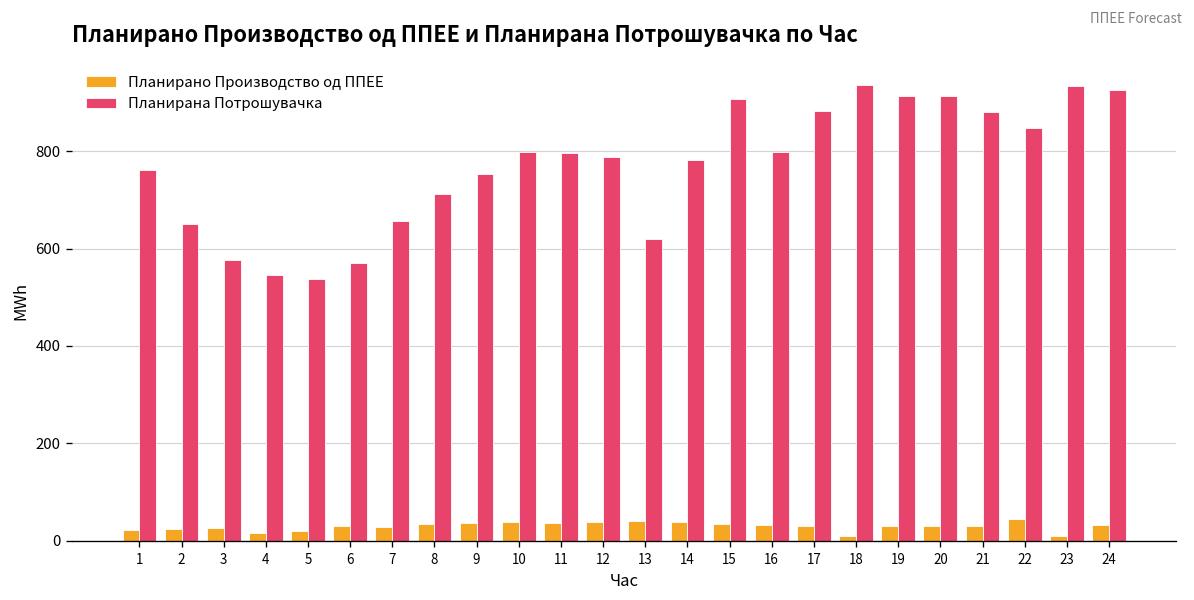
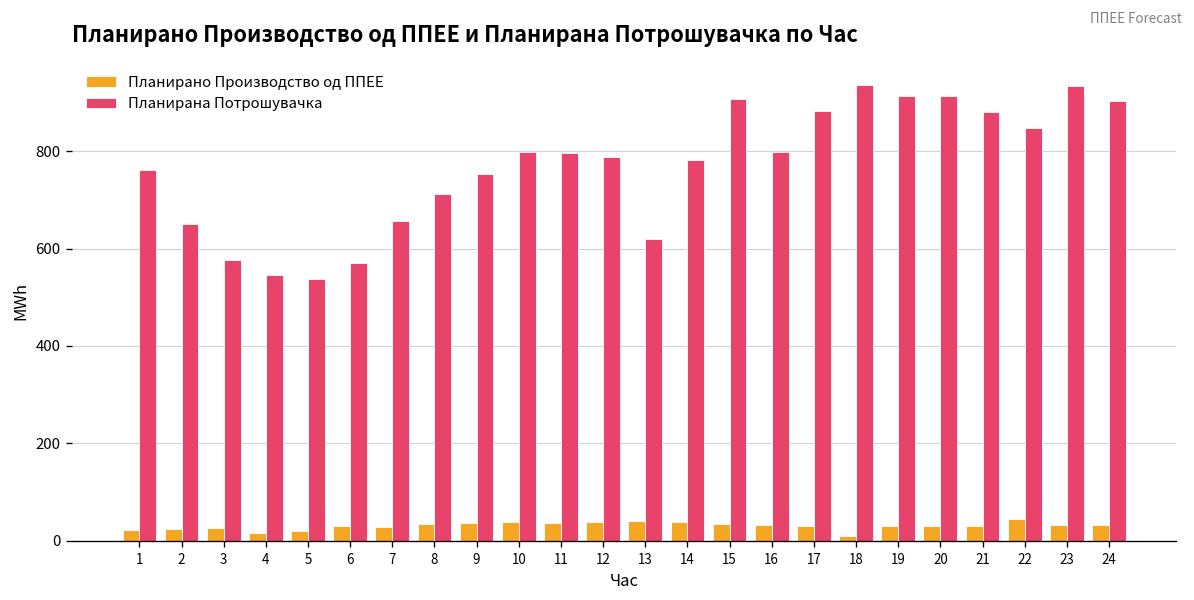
Планирано Производство од ППЕЕ, 23: 10 -> 30
Планирана Потрошувачка, 24: 920 -> 900
